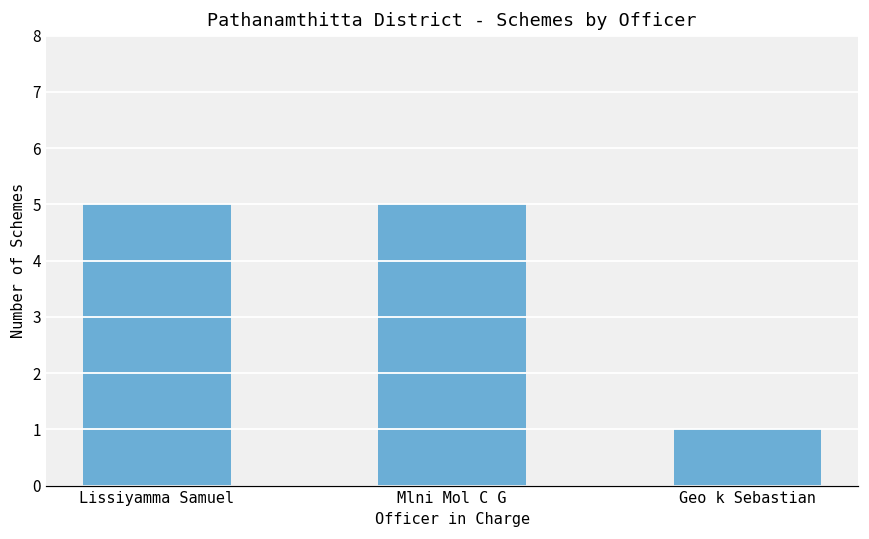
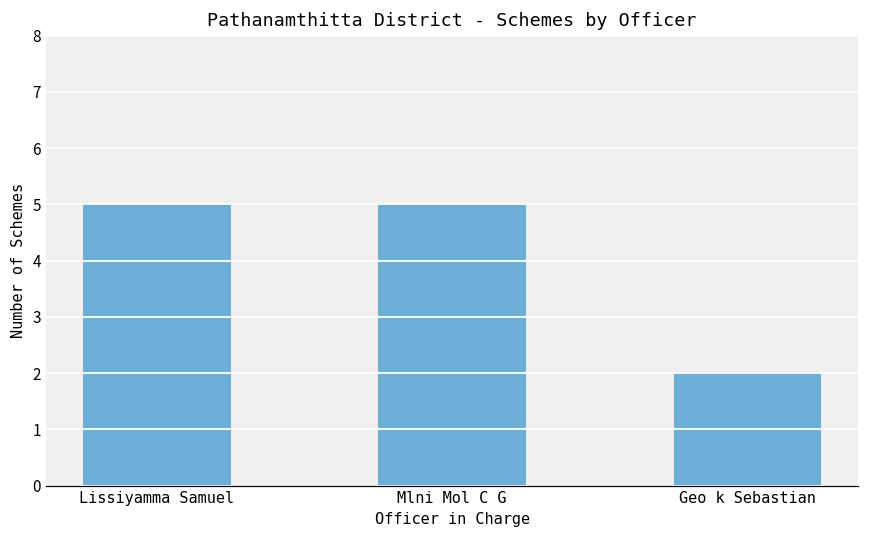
Geo k Sebastian: 1 -> 2
